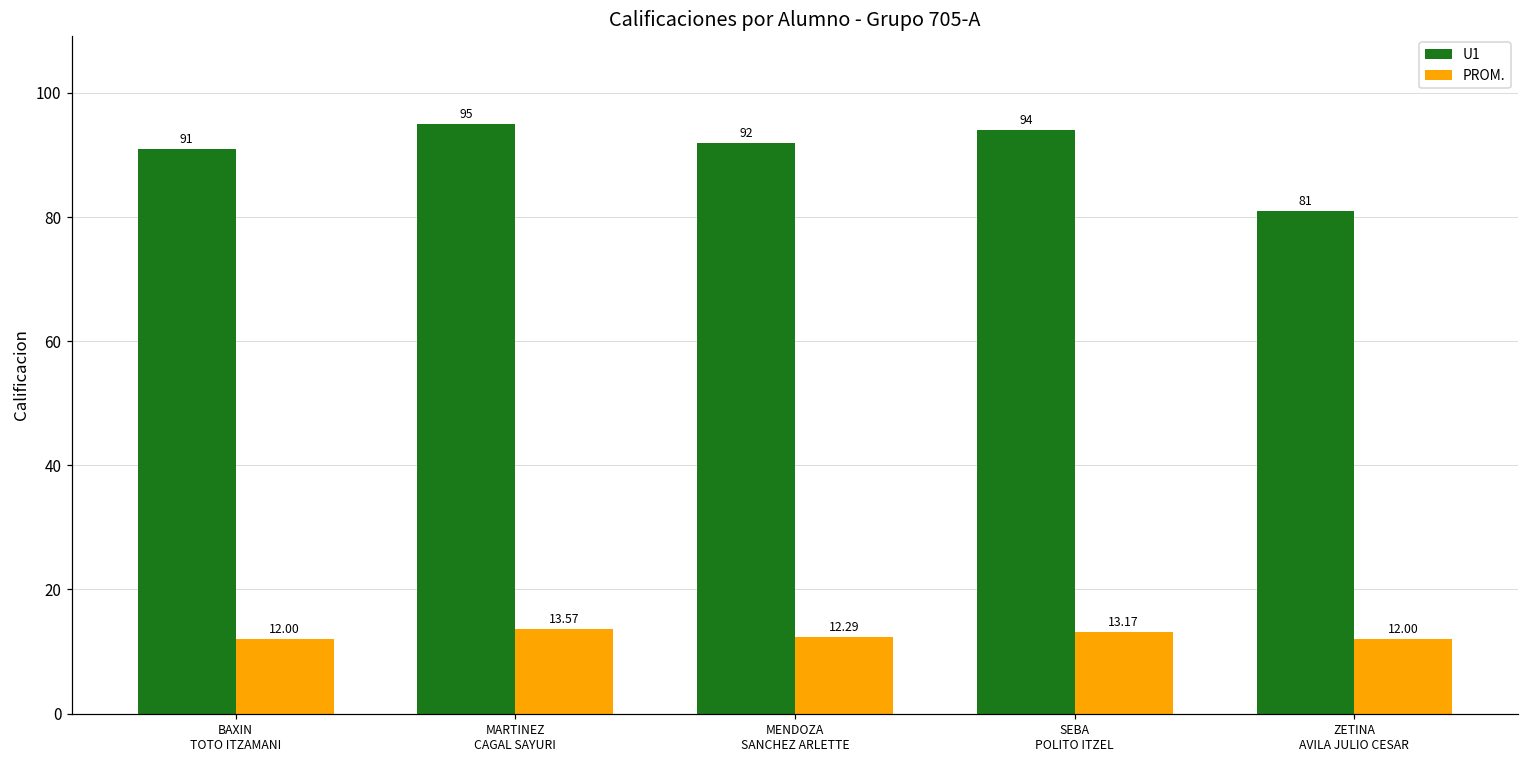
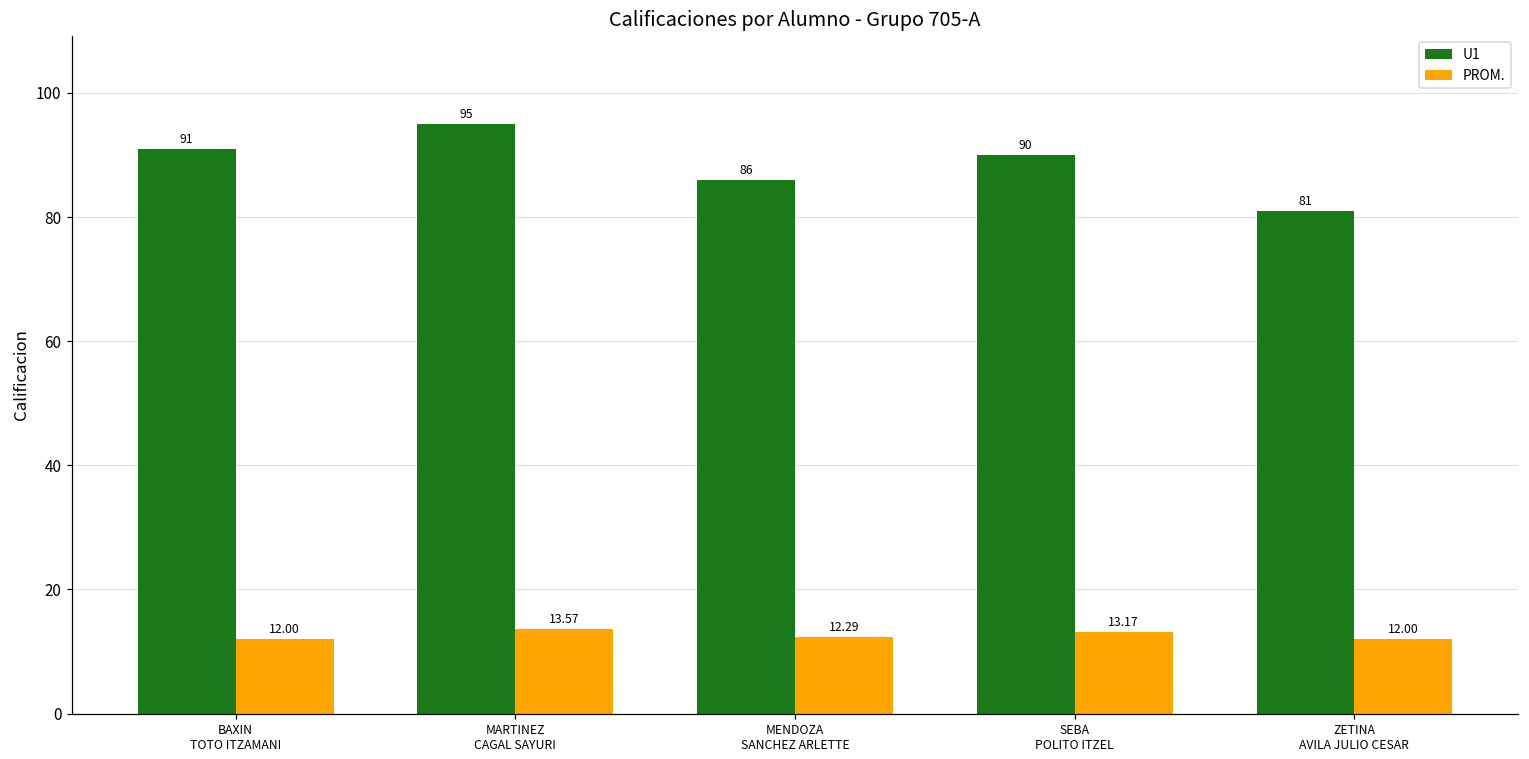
U1, MENDOZA SANCHEZ ARLETTE: 92 -> 86
U1, SEBA POLITO ITZEL: 94 -> 90
